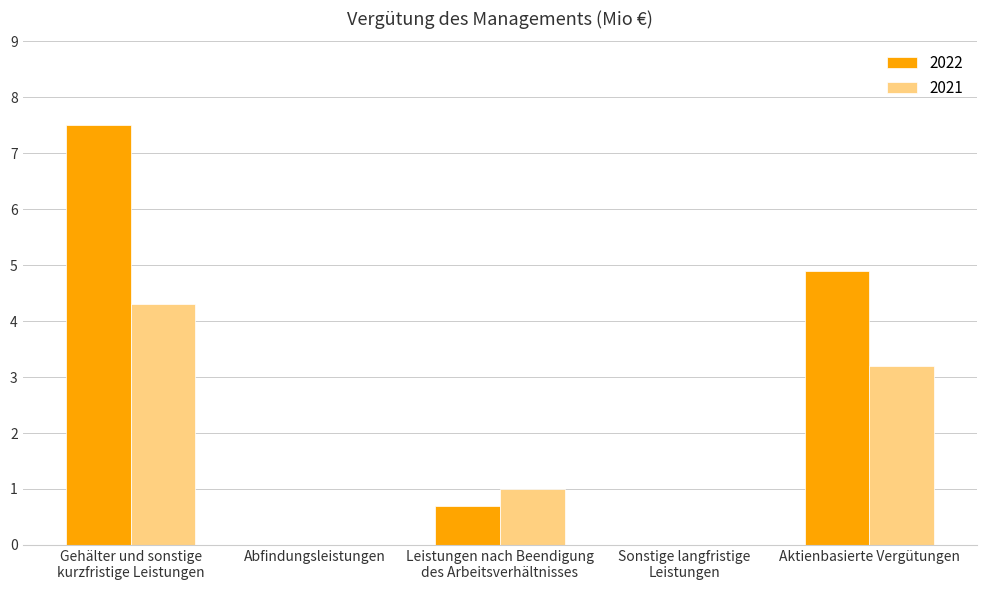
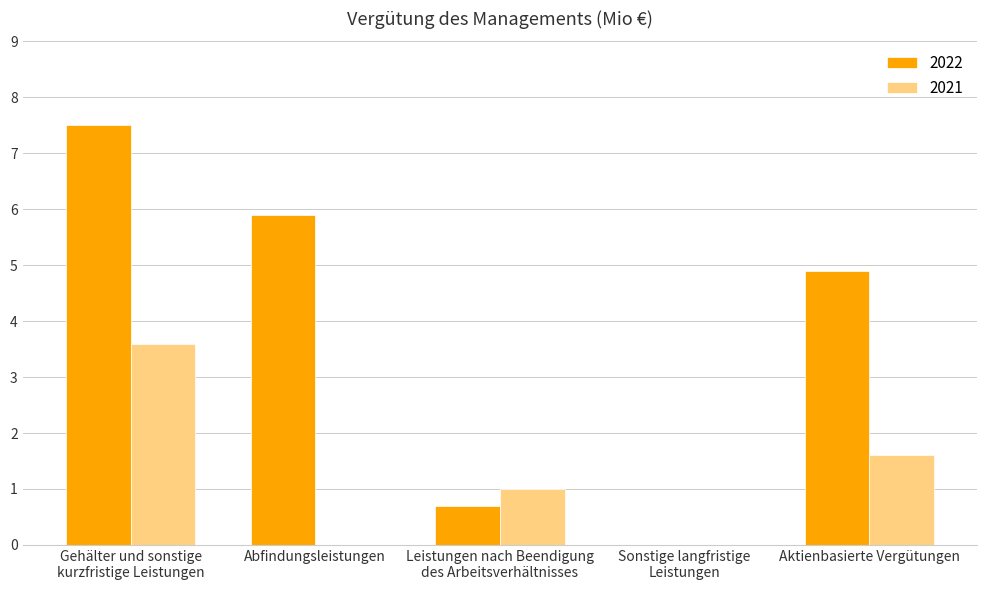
2021, Gehälter und sonstige kurzfristige Leistungen: 4.3 -> 3.6
2022, Abfindungsleistungen: 0.0 -> 5.9
2021, Aktienbasierte Vergütungen: 3.2 -> 1.6
